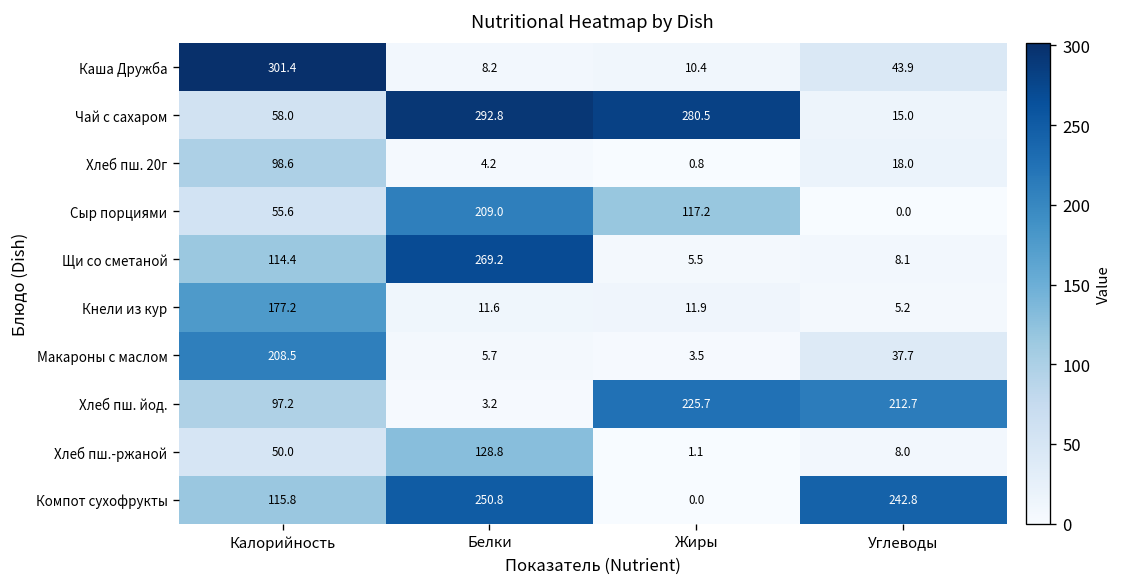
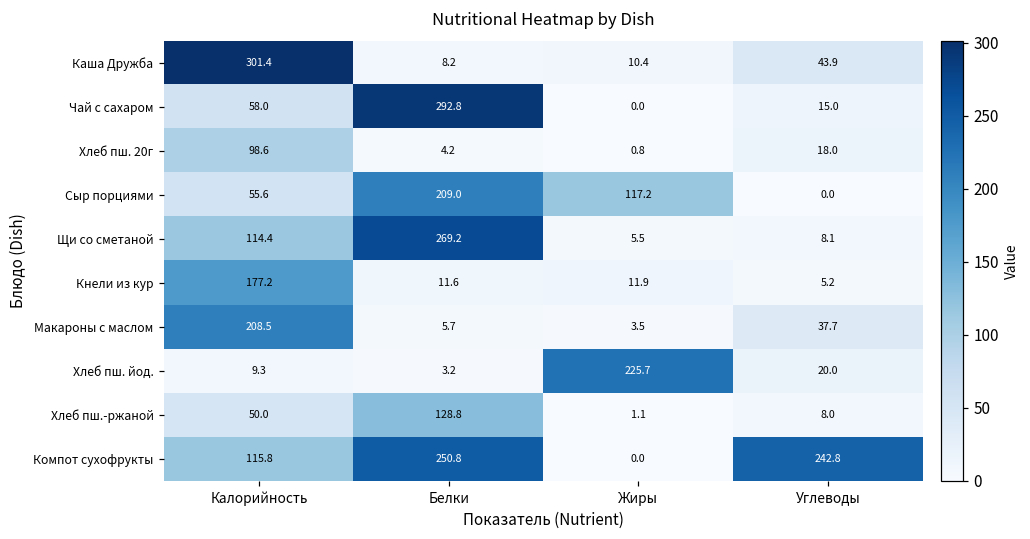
Чай с сахаром, Жиры: 280.5 -> 0.0
Хлеб пш. йод., Калорийность: 97.2 -> 9.3
Хлеб пш. йод., Углеводы: 212.7 -> 20.0
